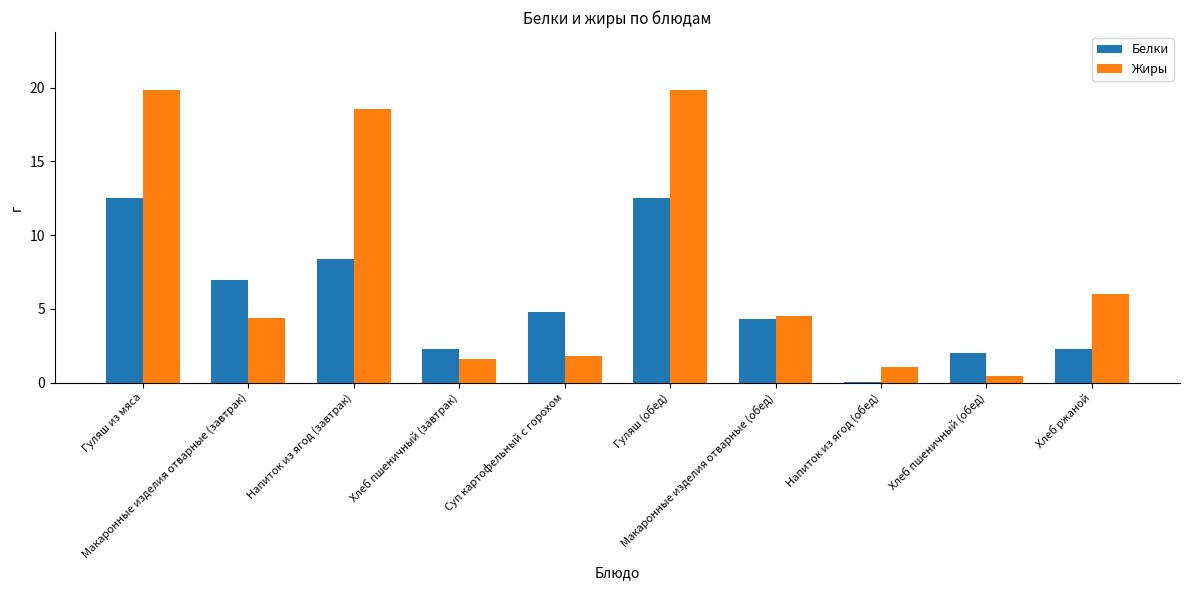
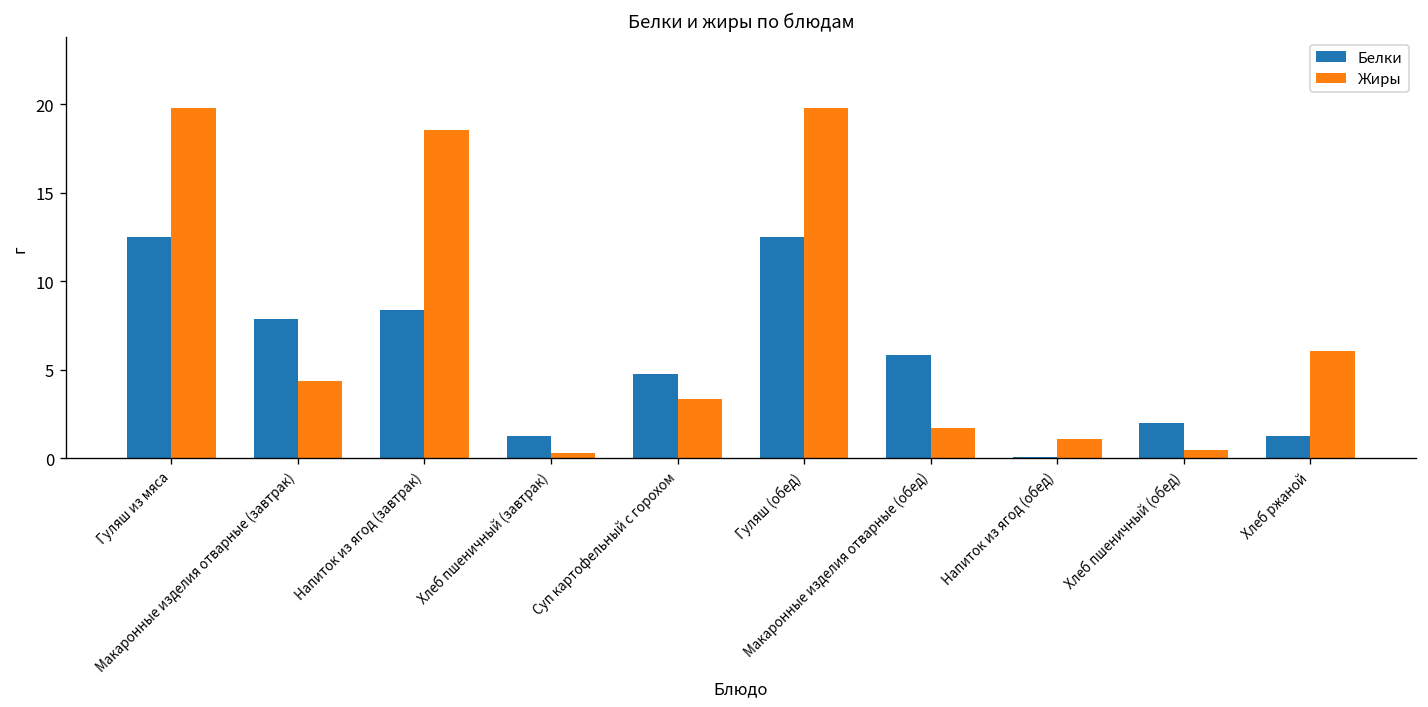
Белки, Макаронные изделия отварные (завтрак): 7.0 -> 7.9
Белки, Хлеб пшеничный (завтрак): 2.3 -> 1.3
Жиры, Хлеб пшеничный (завтрак): 1.6 -> 0.3
Жиры, Суп картофельный с горохом: 1.8 -> 3.4
Белки, Макаронные изделия отварные (обед): 4.3 -> 5.8
Жиры, Макаронные изделия отварные (обед): 4.5 -> 1.7
Белки, Хлеб ржаной: 2.3 -> 1.2
